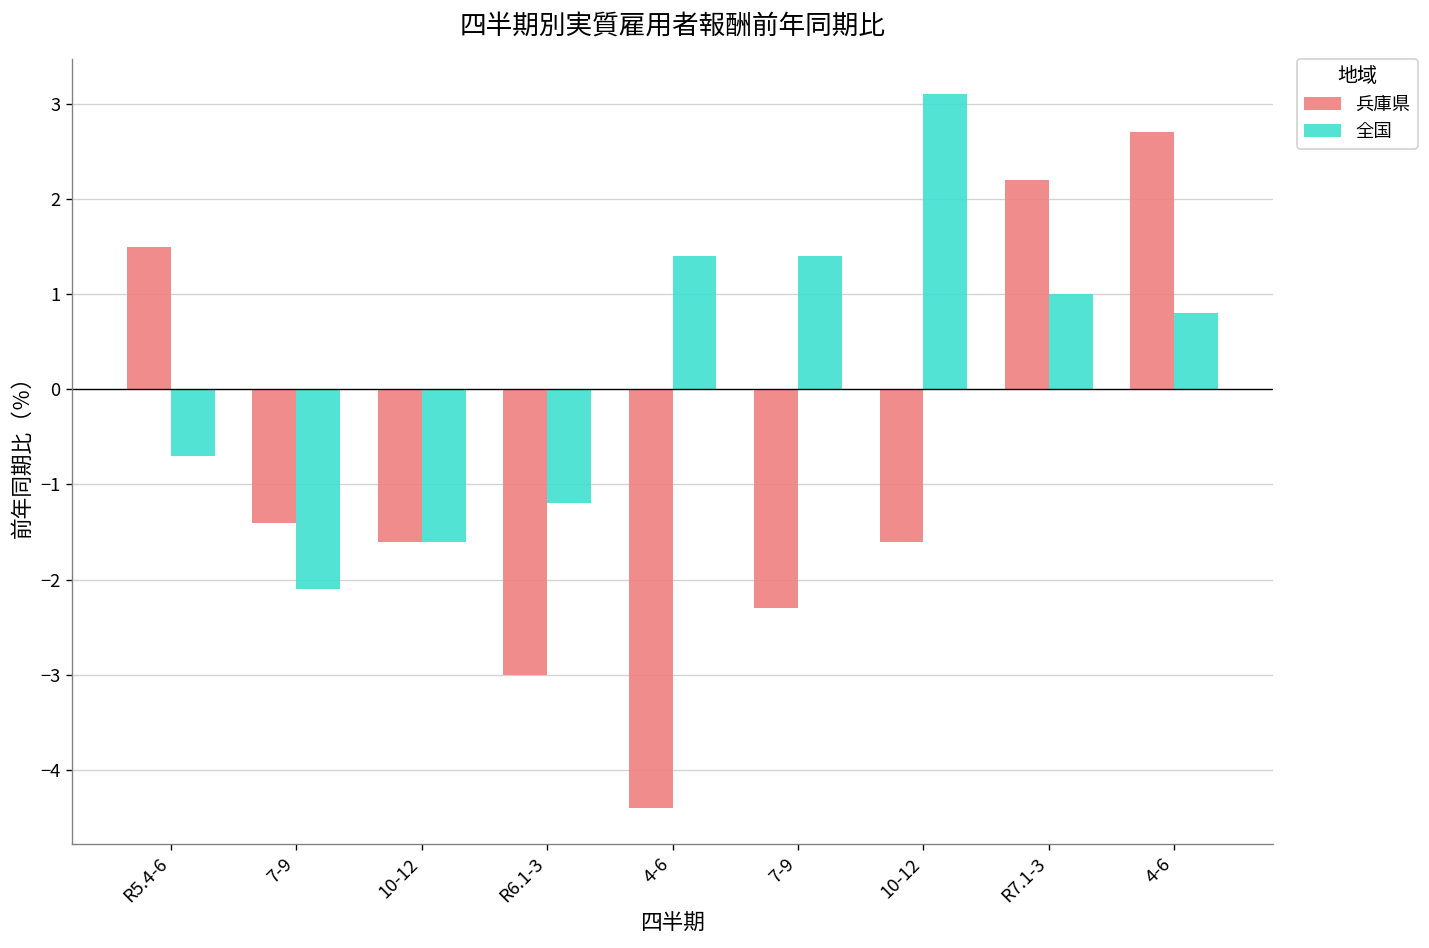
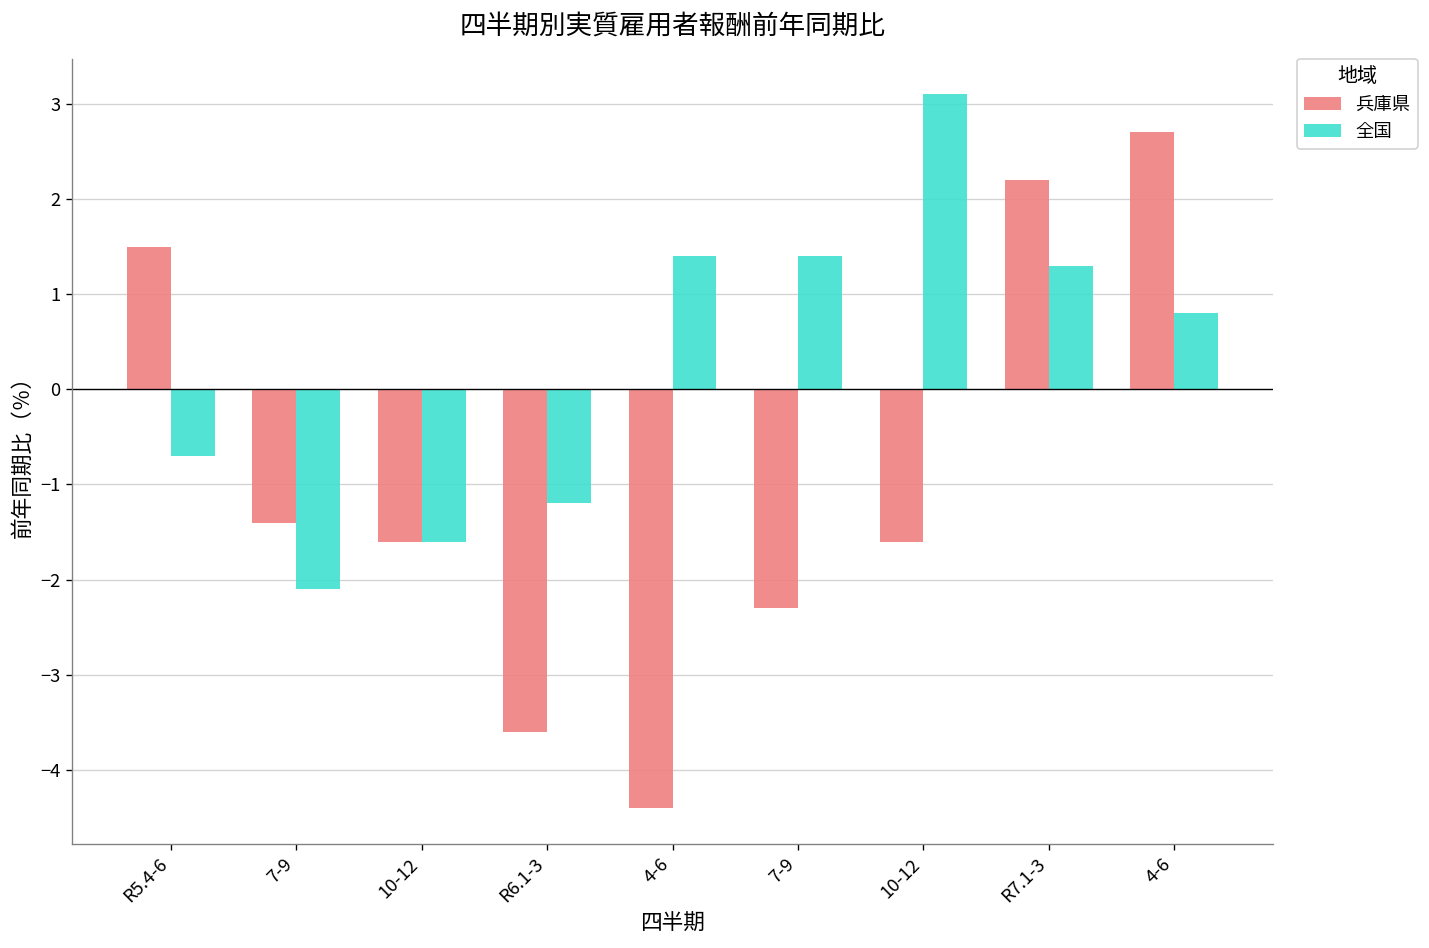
兵庫県, R6.1-3: -3.0 -> -3.6
全国, R7.1-3: 1.0 -> 1.3
